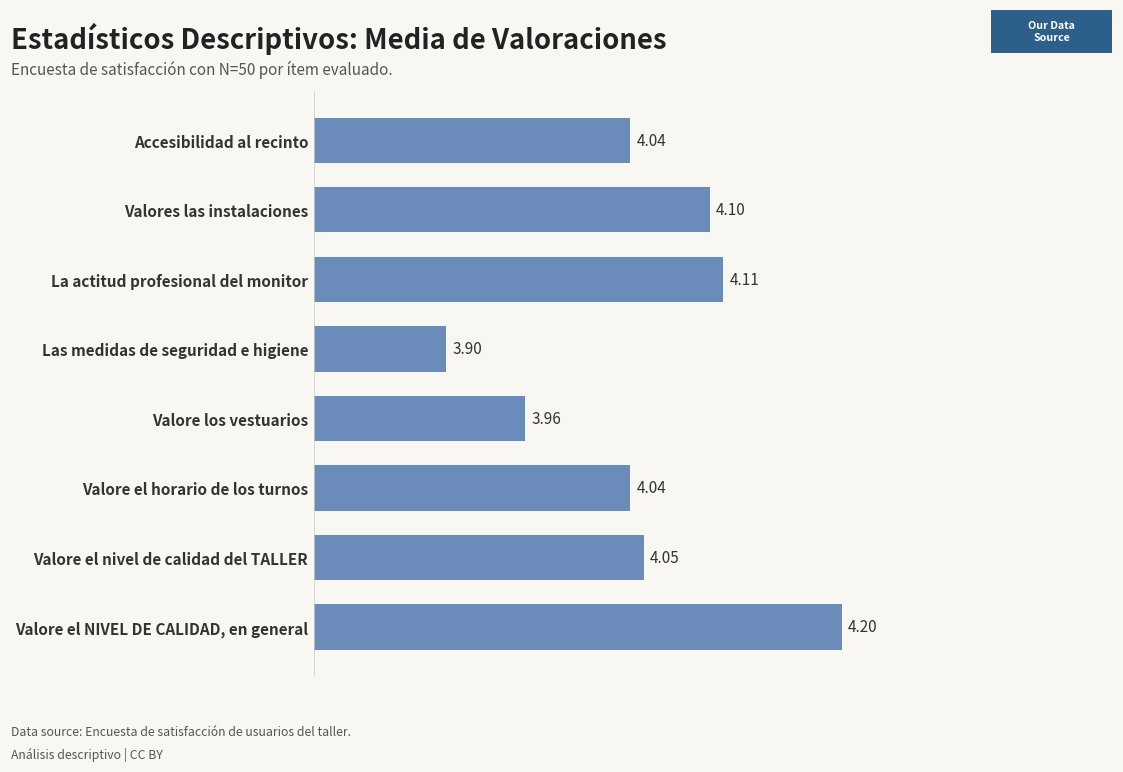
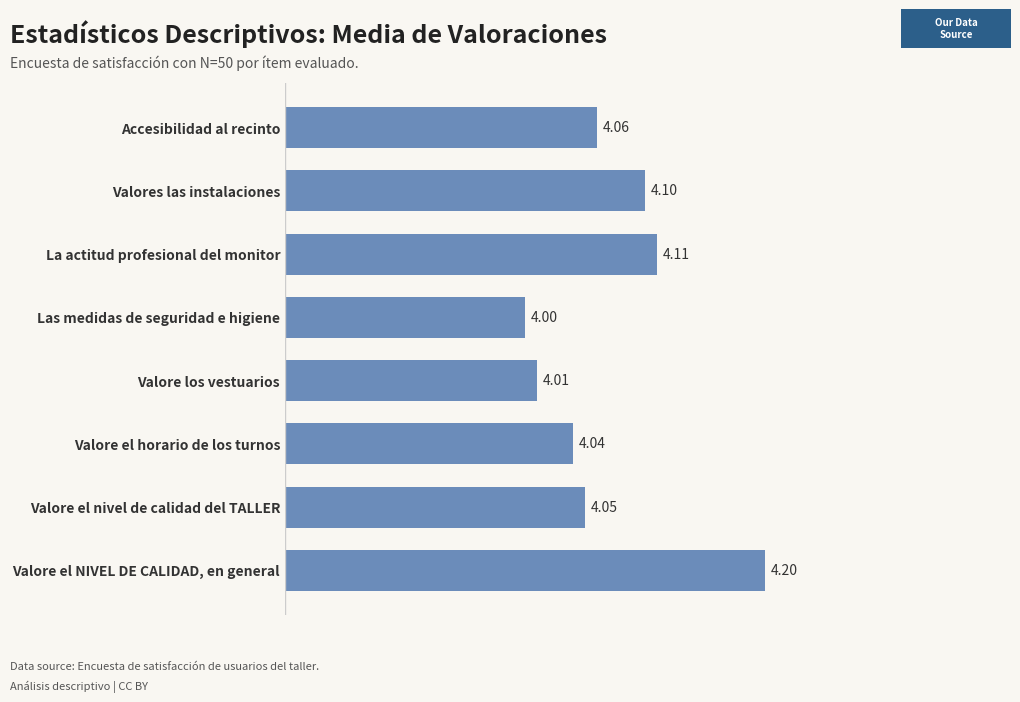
Accesibilidad al recinto: 4.04 -> 4.06
Las medidas de seguridad e higiene: 3.90 -> 4.00
Valore los vestuarios: 3.96 -> 4.01
